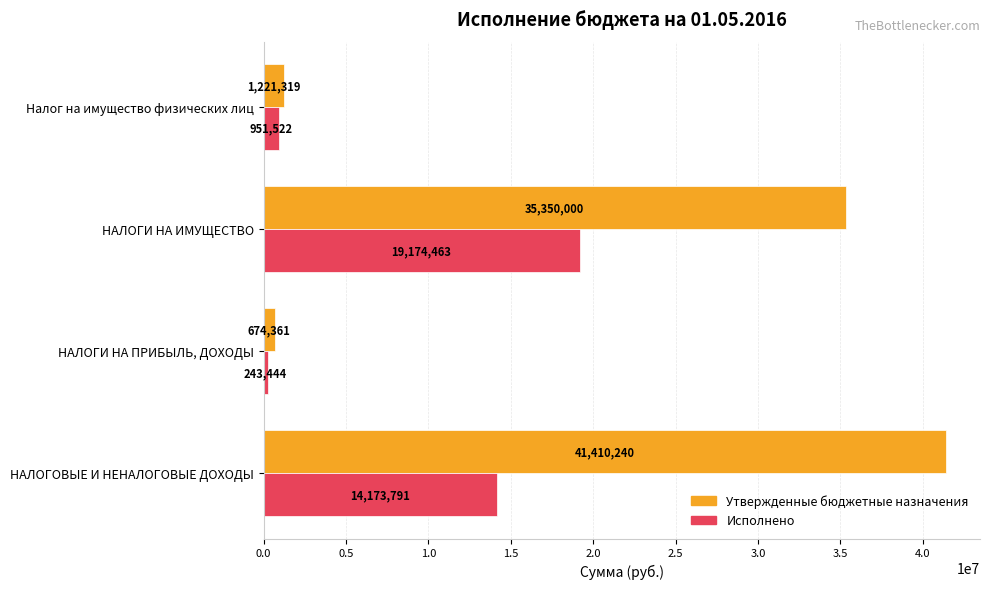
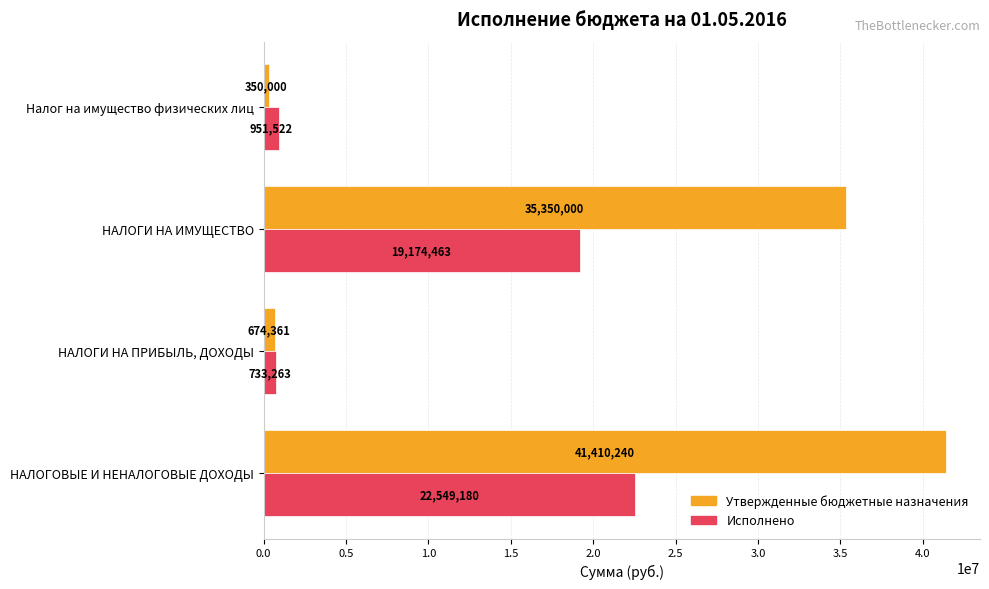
Утвержденные бюджетные назначения, Налог на имущество физических лиц: 1,221,319 -> 350,000
Исполнено, НАЛОГИ НА ПРИБЫЛЬ, ДОХОДЫ: 243,444 -> 733,263
Исполнено, НАЛОГОВЫЕ И НЕНАЛОГОВЫЕ ДОХОДЫ: 14,173,791 -> 22,549,180
